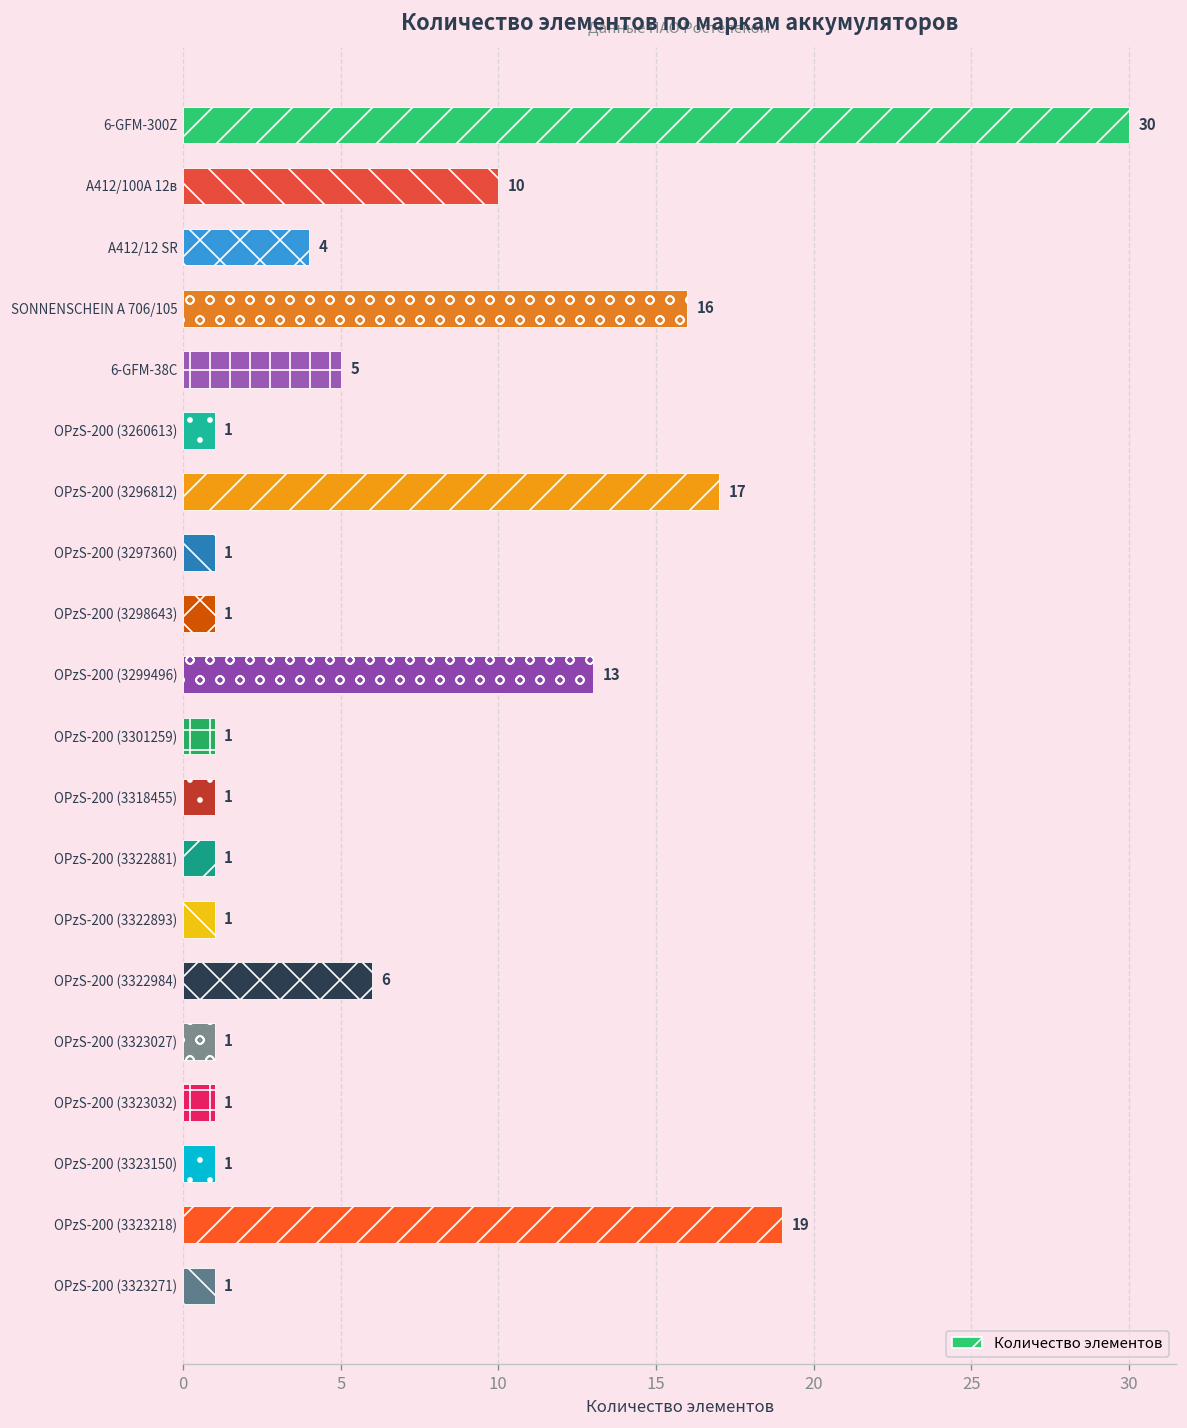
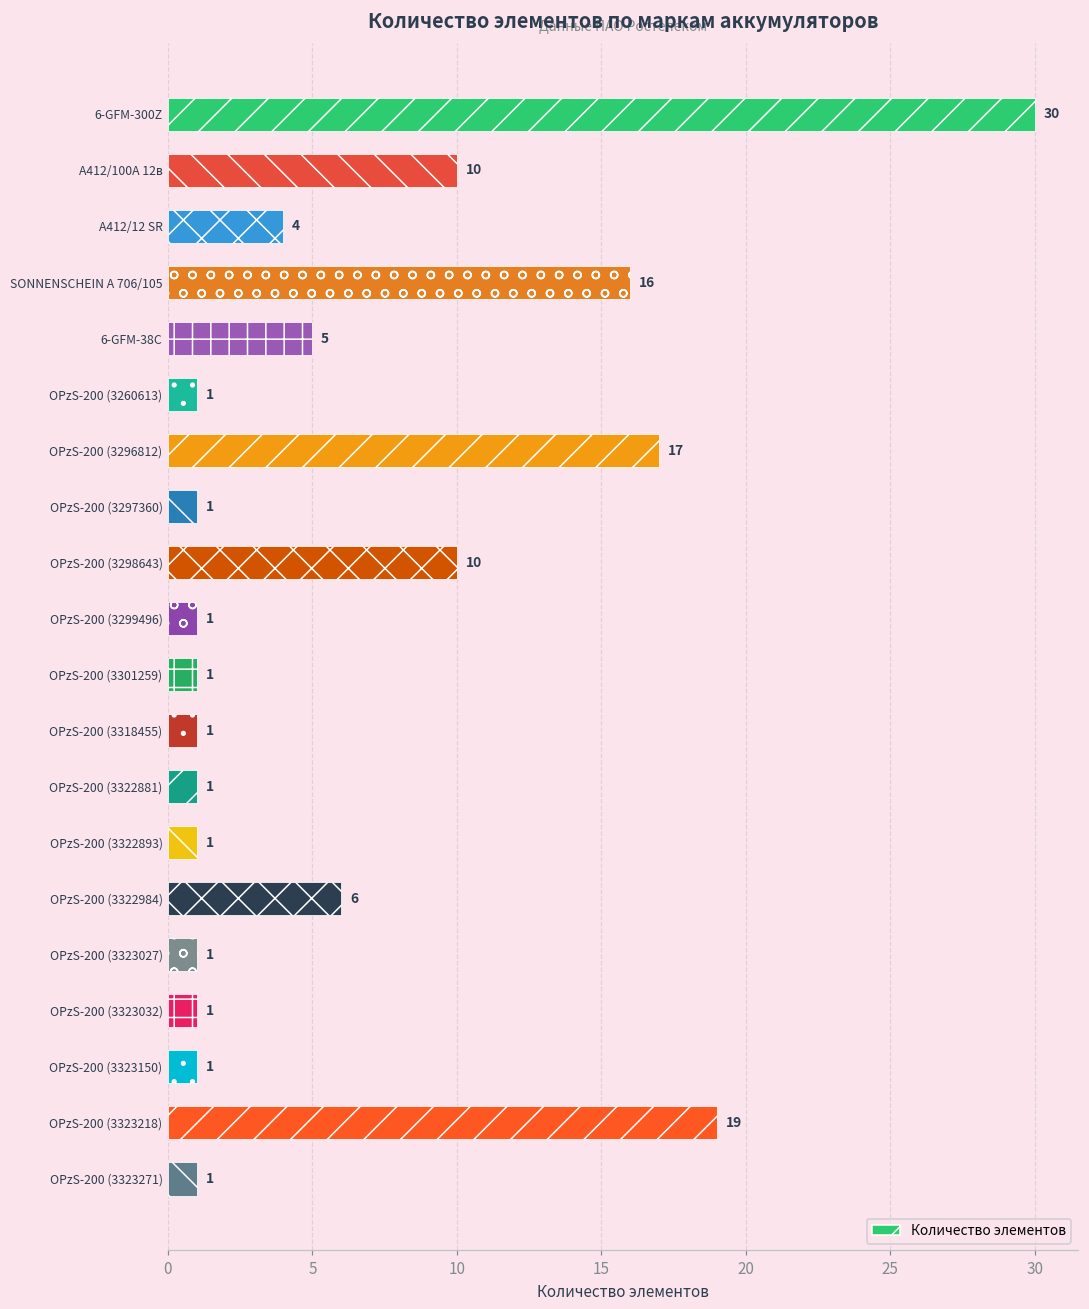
OPzS-200 (3298643): 1 -> 10
OPzS-200 (3299496): 13 -> 1
